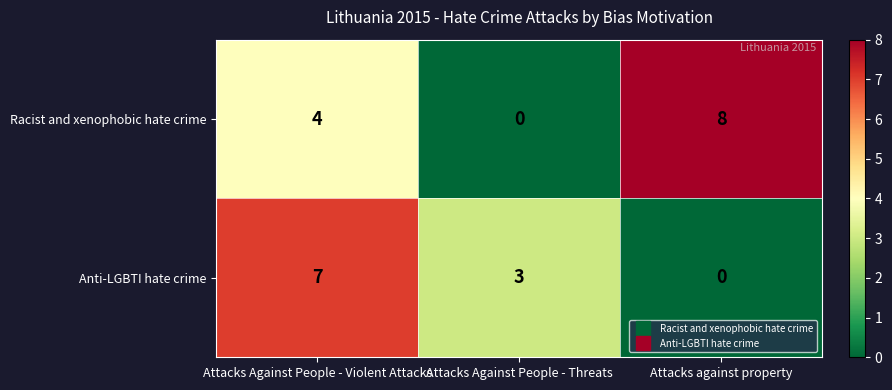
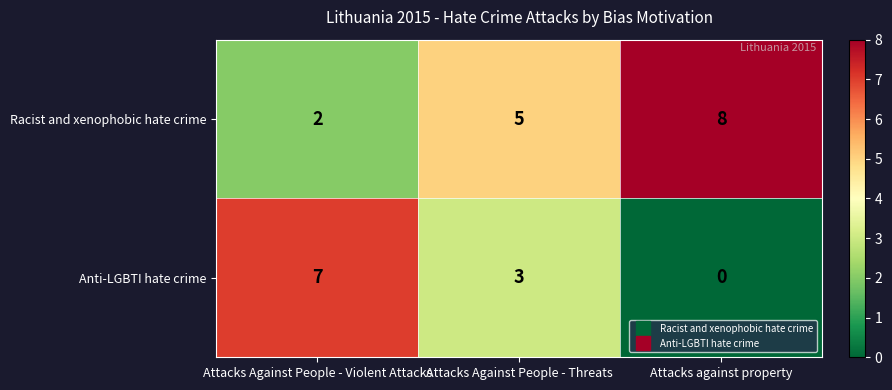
Racist and xenophobic hate crime, Attacks Against People - Violent Attacks: 4 -> 2
Racist and xenophobic hate crime, Attacks Against People - Threats: 0 -> 5
